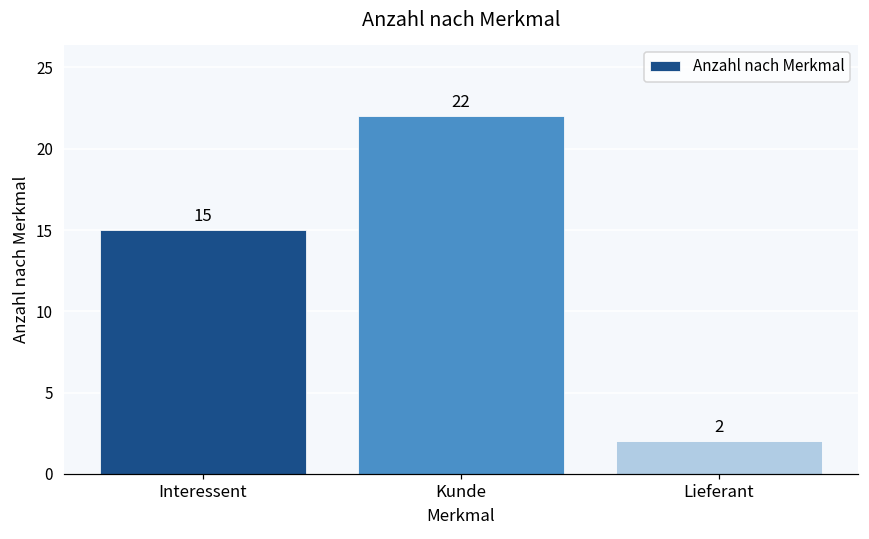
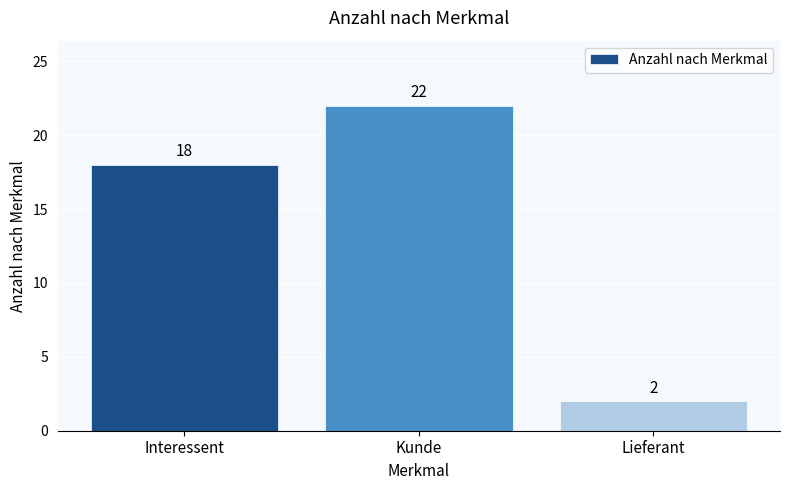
Interessent: 15 -> 18
